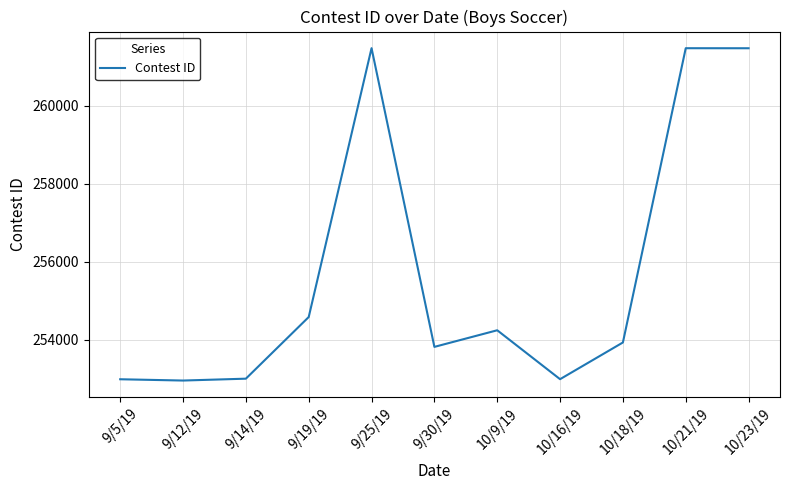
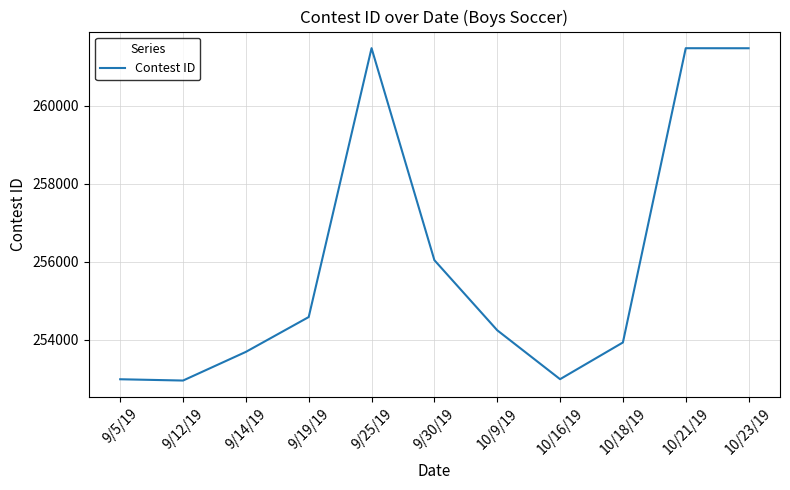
9/14/19: 253000 -> 253700
9/30/19: 253800 -> 256000
